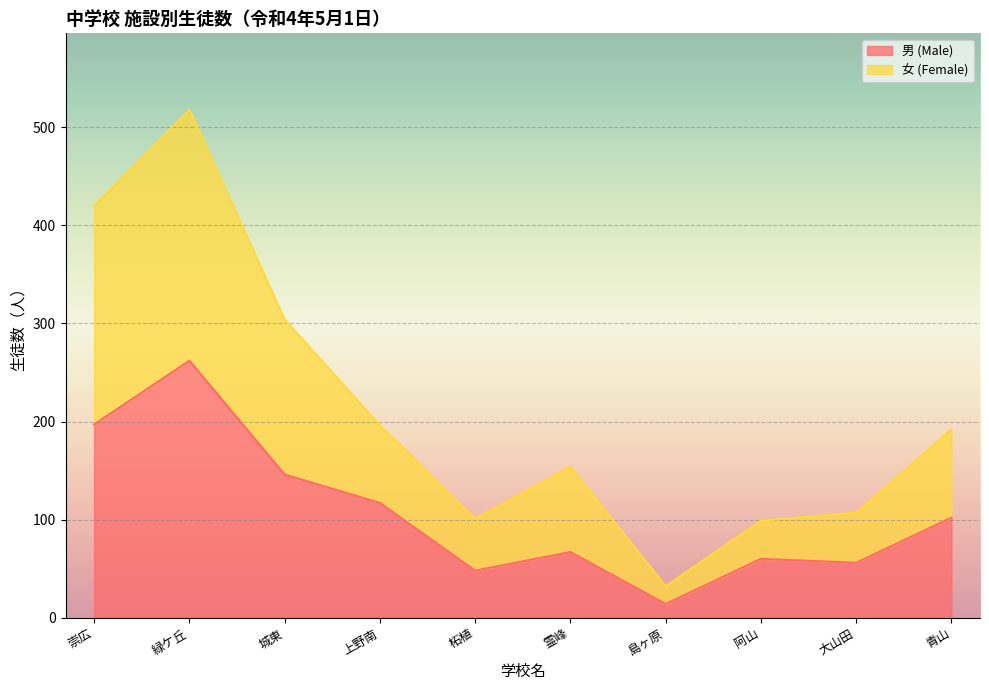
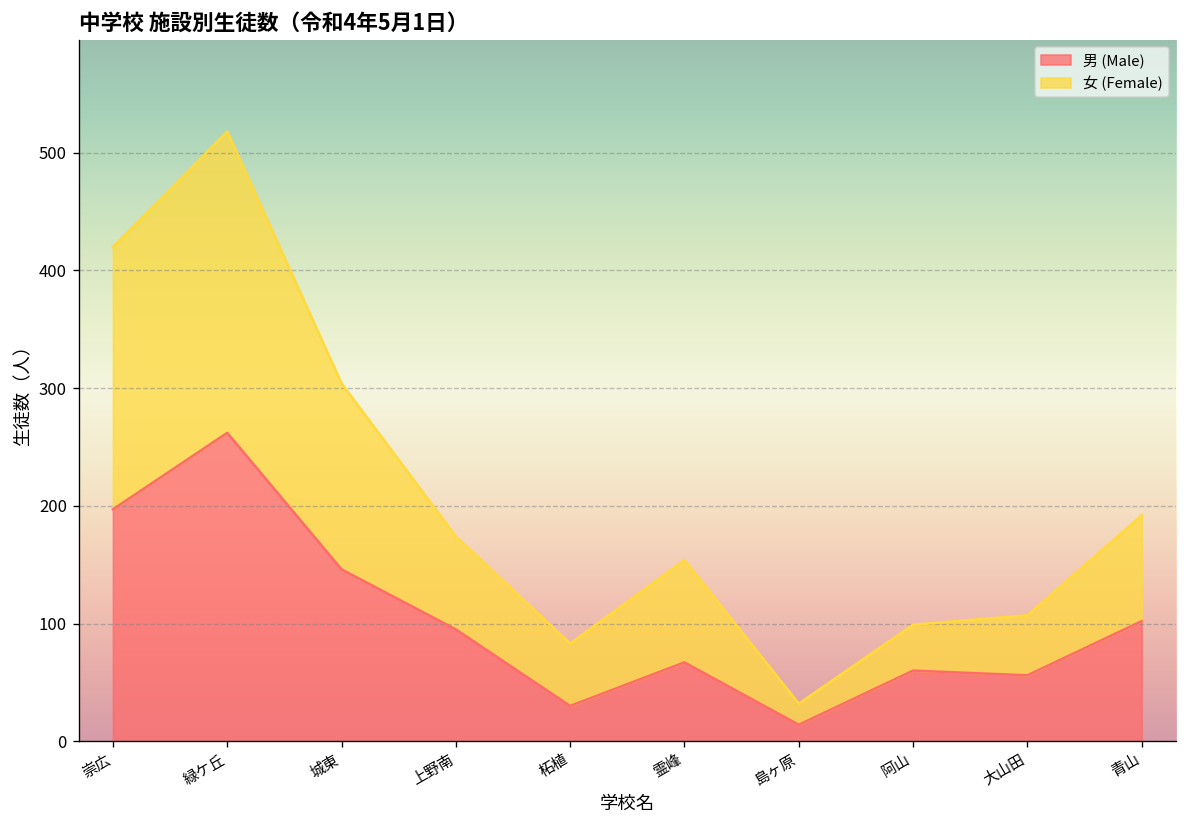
男 (Male), 上野南: 120 -> 100
男 (Male), 柘植: 50 -> 30
